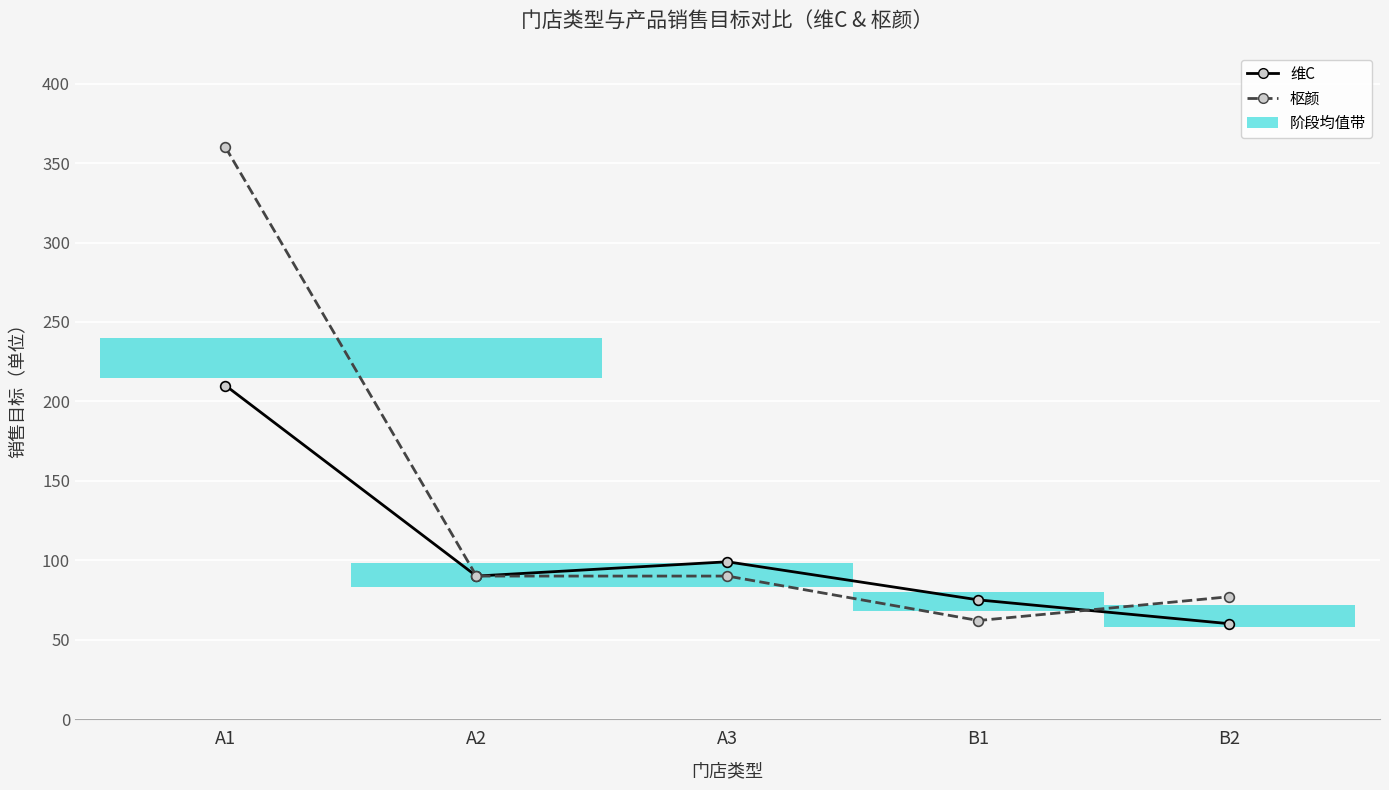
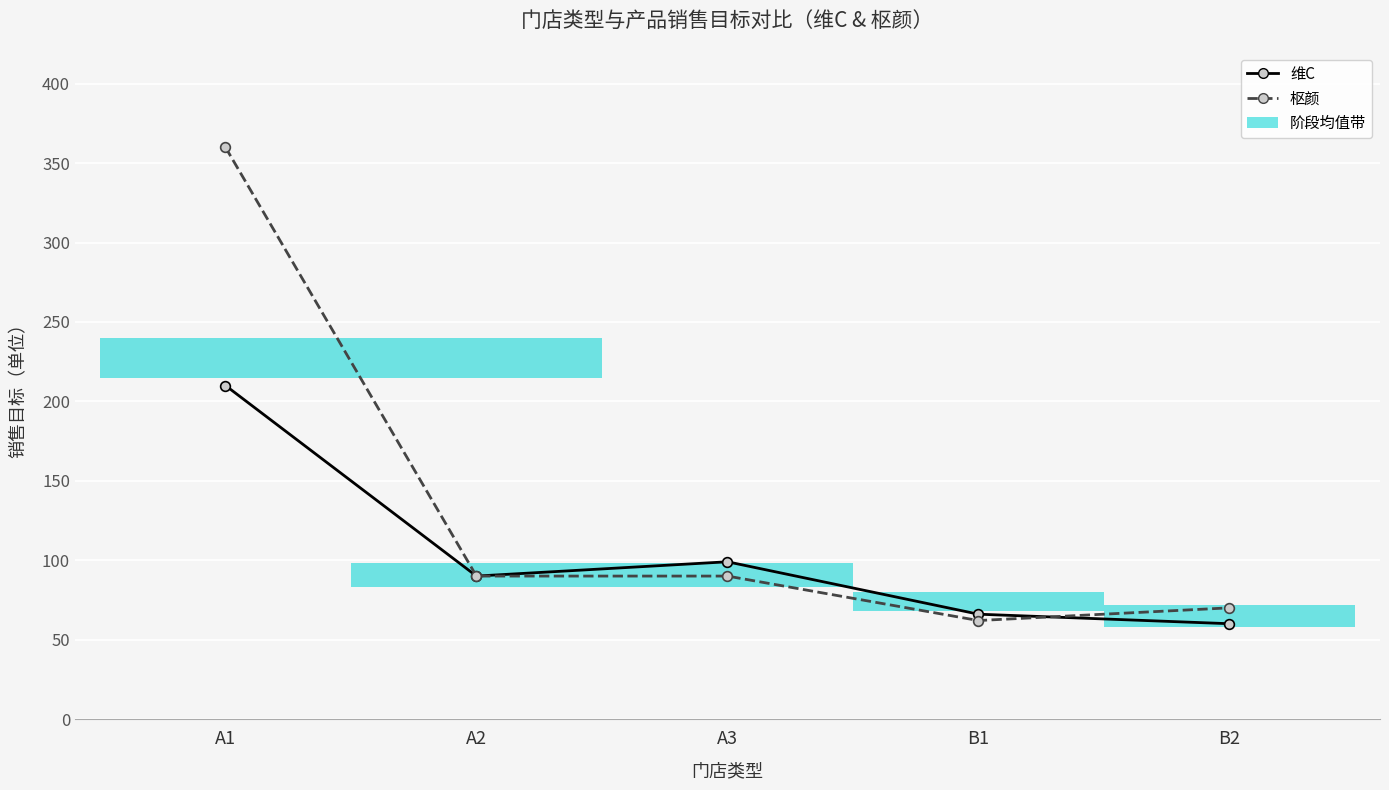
维C, B1: 75 -> 66
枢颜, B2: 77 -> 70
